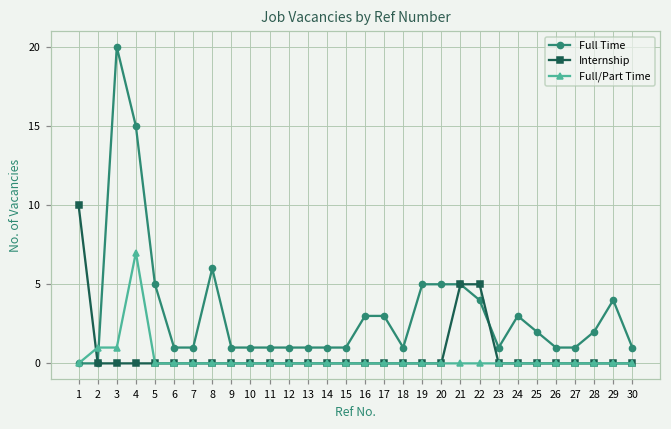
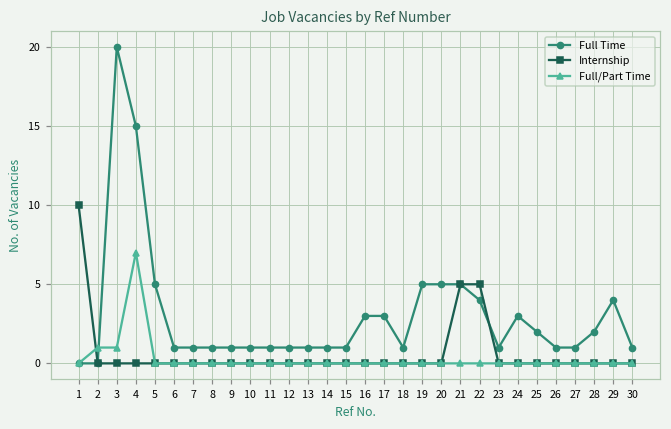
Full Time, 8: 6 -> 1
